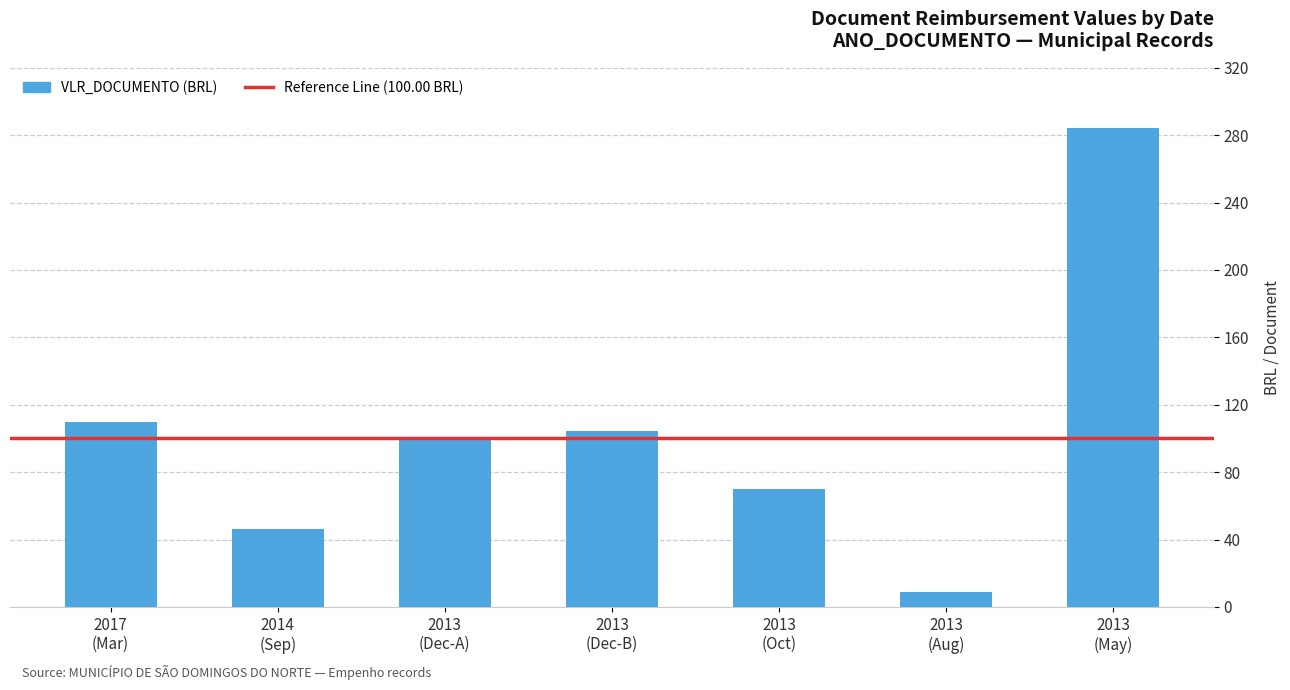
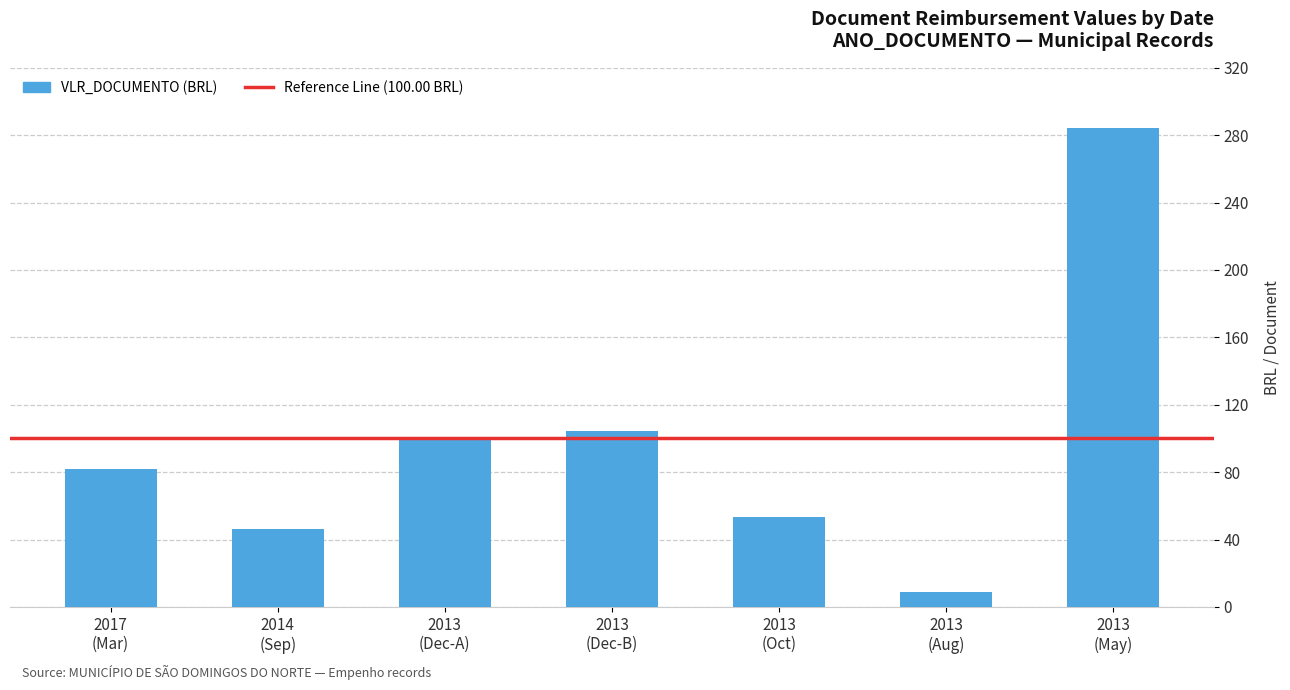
2017 (Mar): 110 -> 82
2013 (Oct): 70 -> 53
